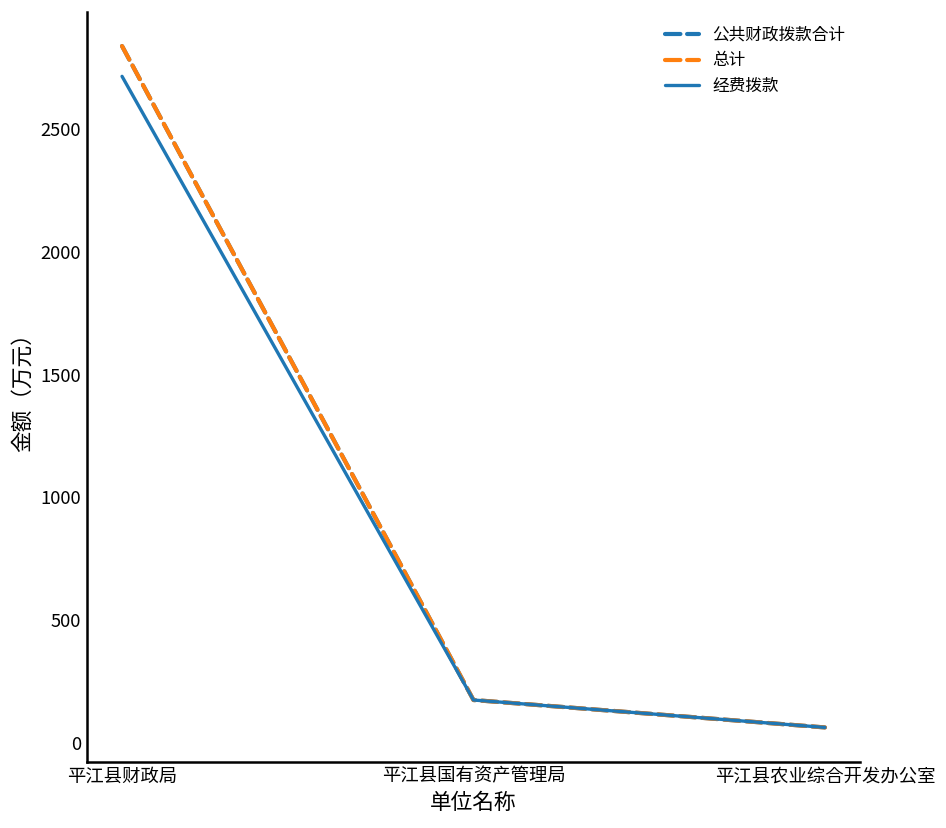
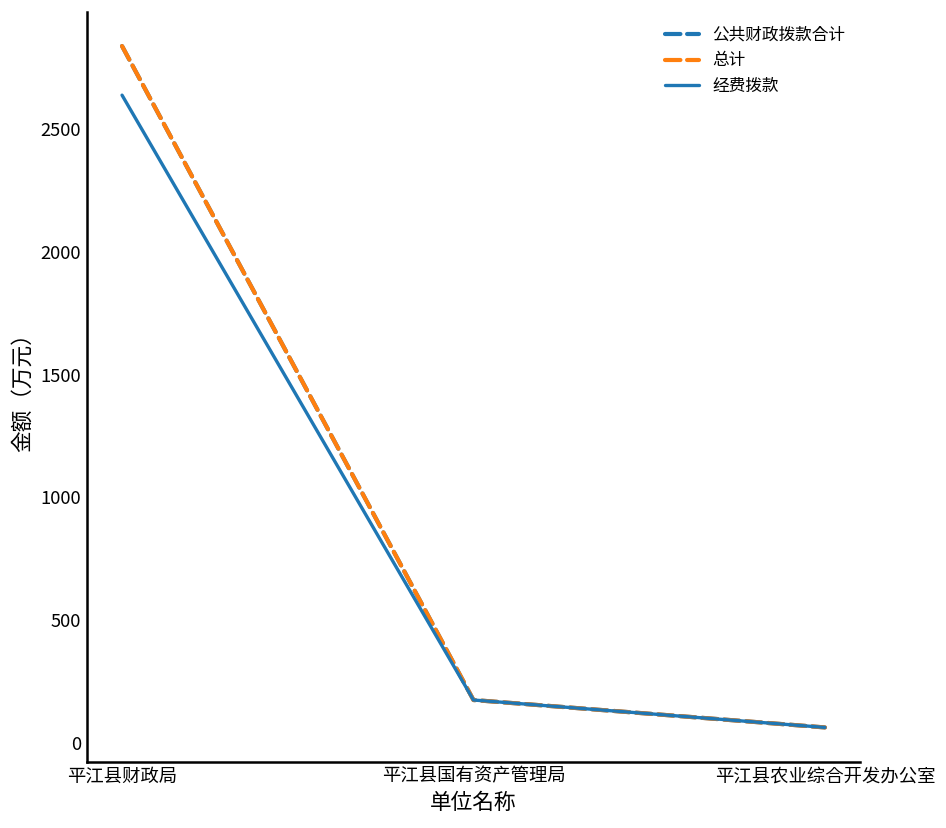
经费拨款, 平江县财政局: 2710 -> 2640
